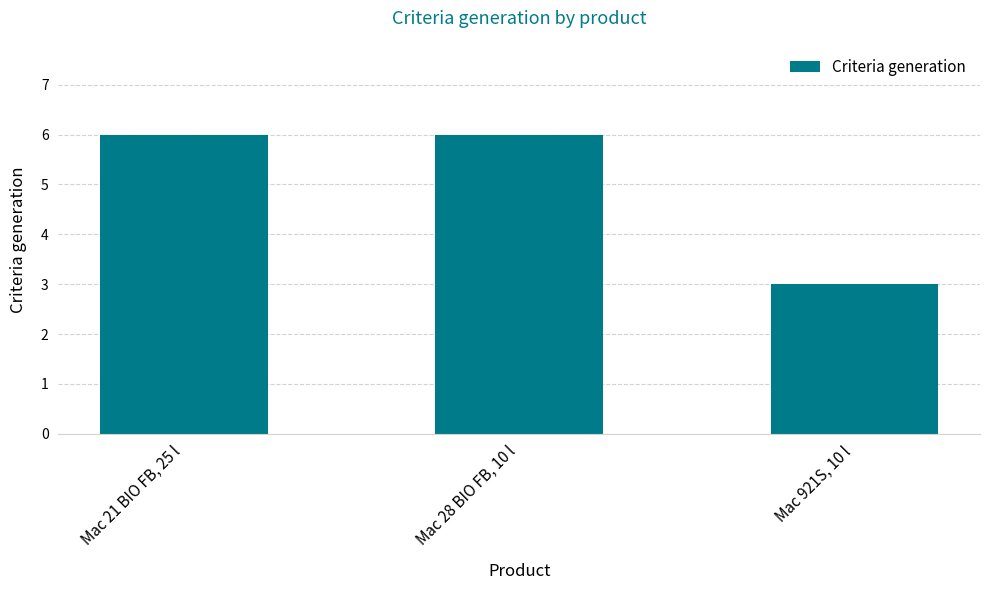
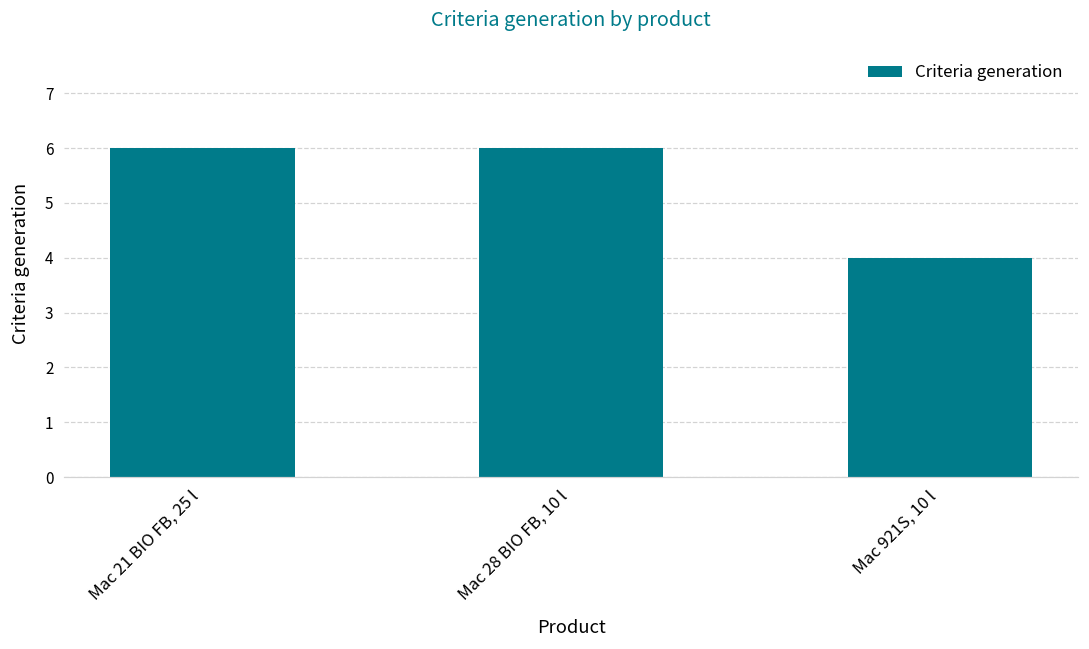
Mac 921S, 10 l: 3 -> 4
